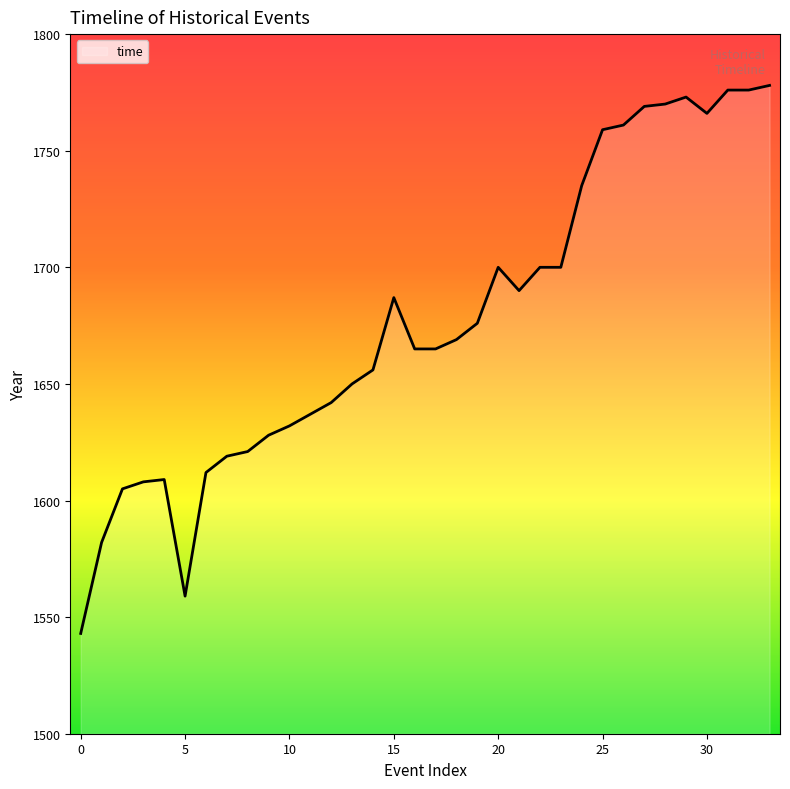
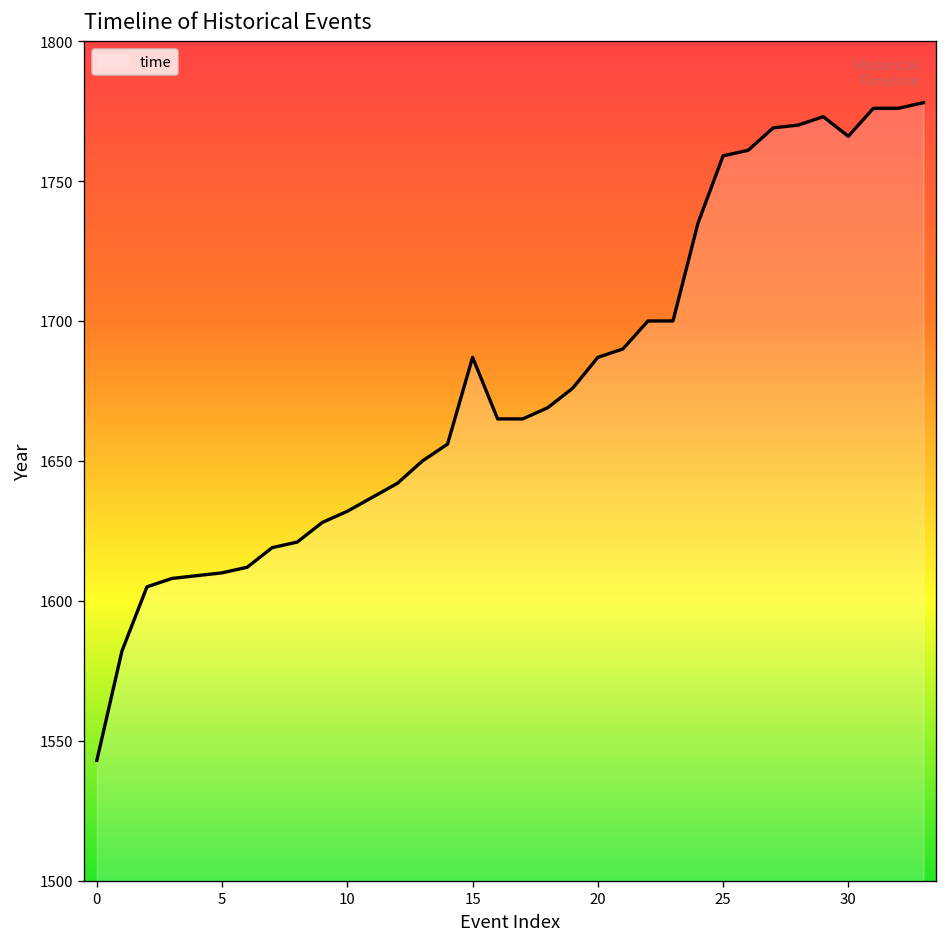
5: 1559 -> 1610
20: 1700 -> 1687
